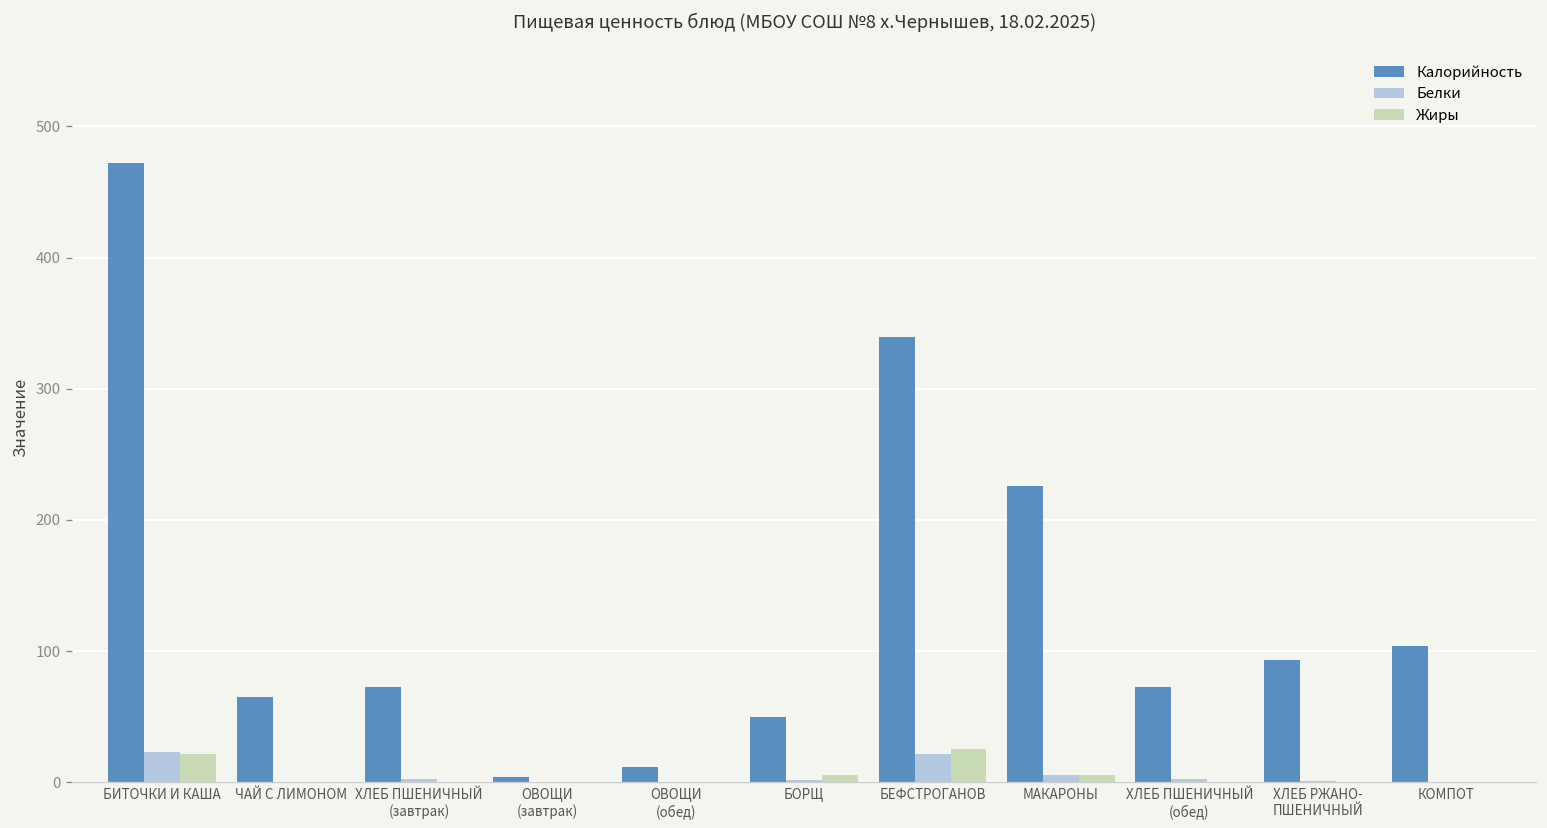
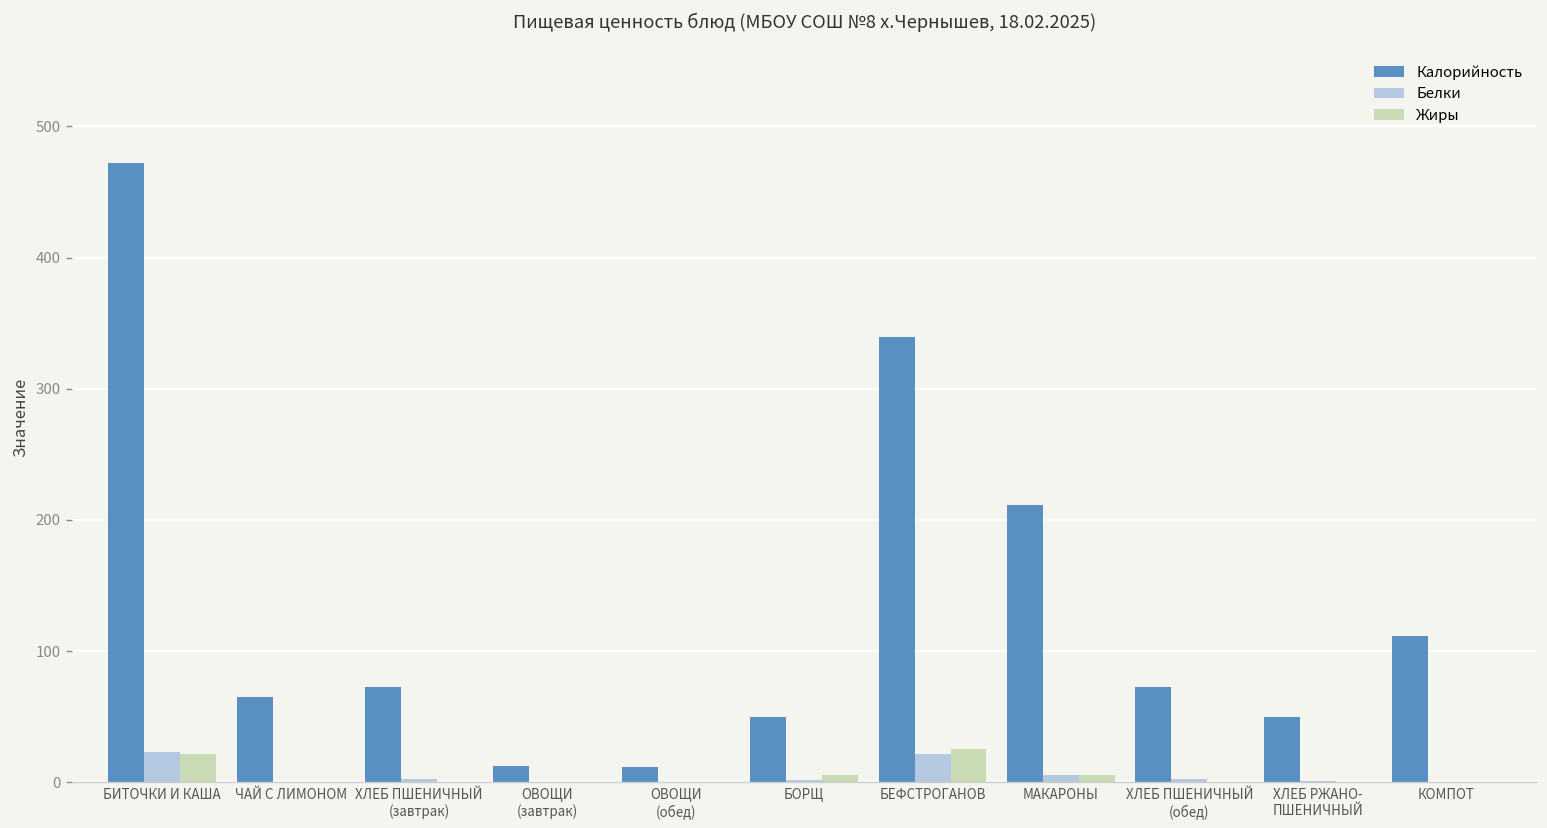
Калорийность, ОВОЩИ (завтрак): 4 -> 13
Калорийность, МАКАРОНЫ: 226 -> 211
Калорийность, ХЛЕБ РЖАНО- ПШЕНИЧНЫЙ: 93 -> 50
Калорийность, КОМПОТ: 104 -> 112
